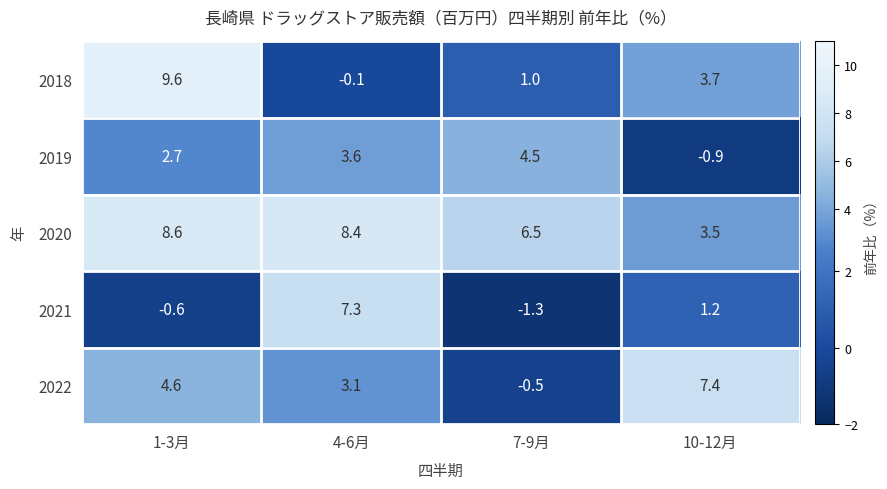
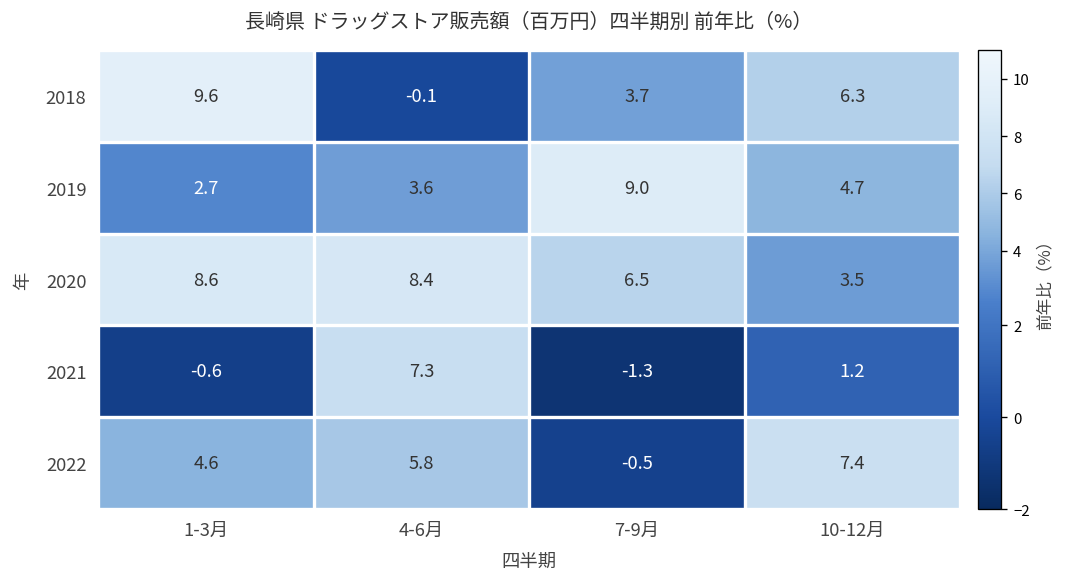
2018, 7-9月: 1.0 -> 3.7
2018, 10-12月: 3.7 -> 6.3
2019, 7-9月: 4.5 -> 9.0
2019, 10-12月: -0.9 -> 4.7
2022, 4-6月: 3.1 -> 5.8
